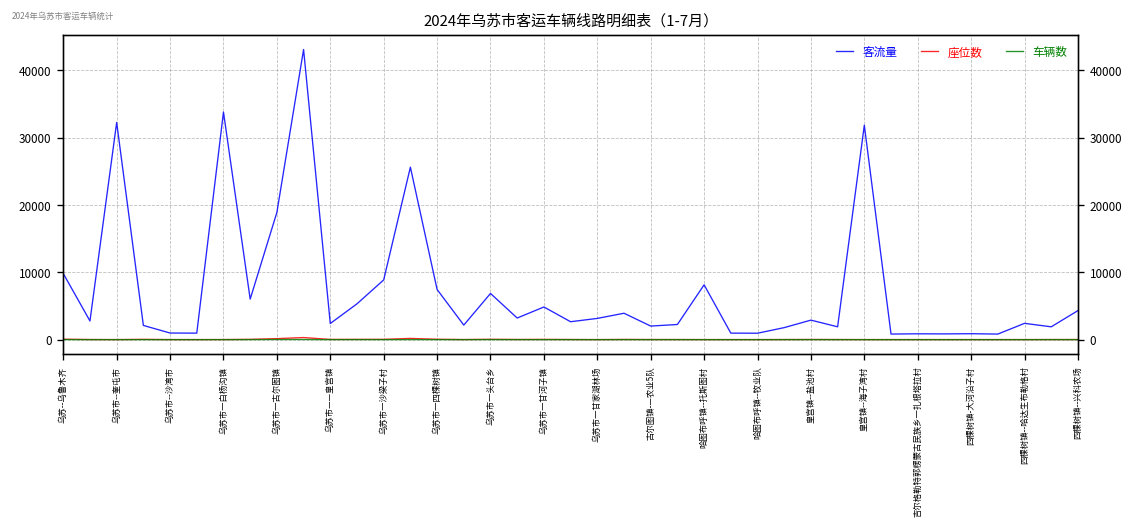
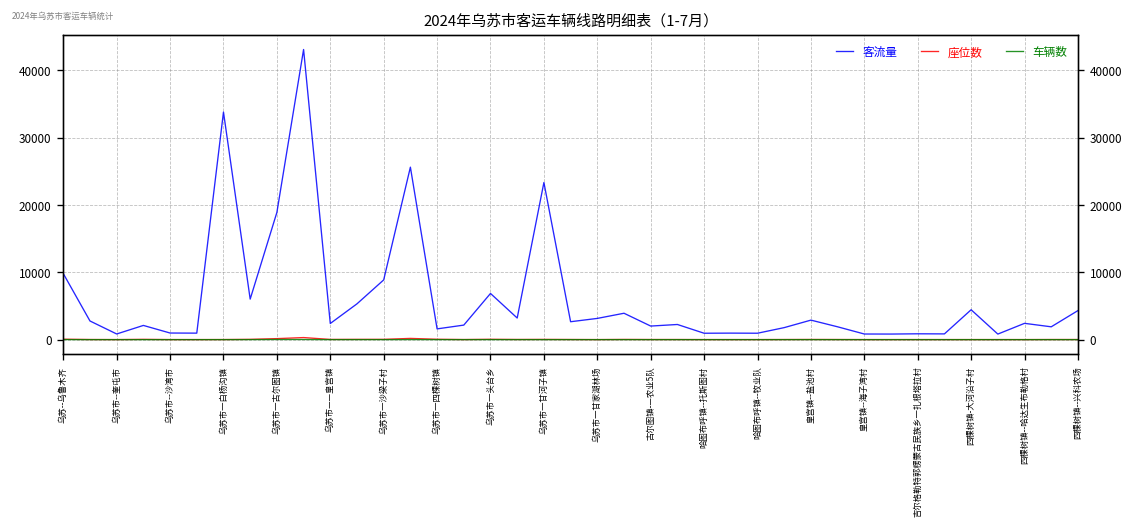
客流量, 乌苏市--奎屯市: 32000 -> 1000
客流量, 乌苏市一四棵树镇: 7000 -> 2000
客流量, 乌苏市一甘河子镇: 5000 -> 23000
客流量, 哈图布呼镇--托斯图村: 8000 -> 1000
客流量, 皇宫镇--海子湾村: 32000 -> 1000
客流量, 四棵树镇-大河沿子村: 1000 -> 4000
